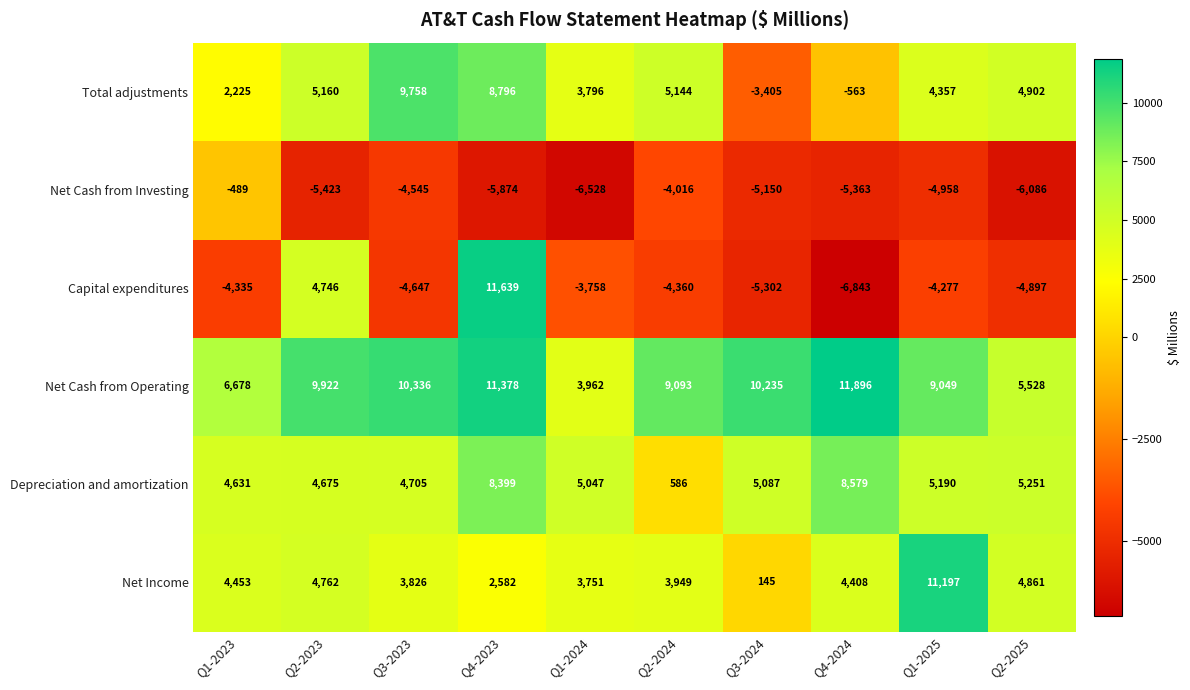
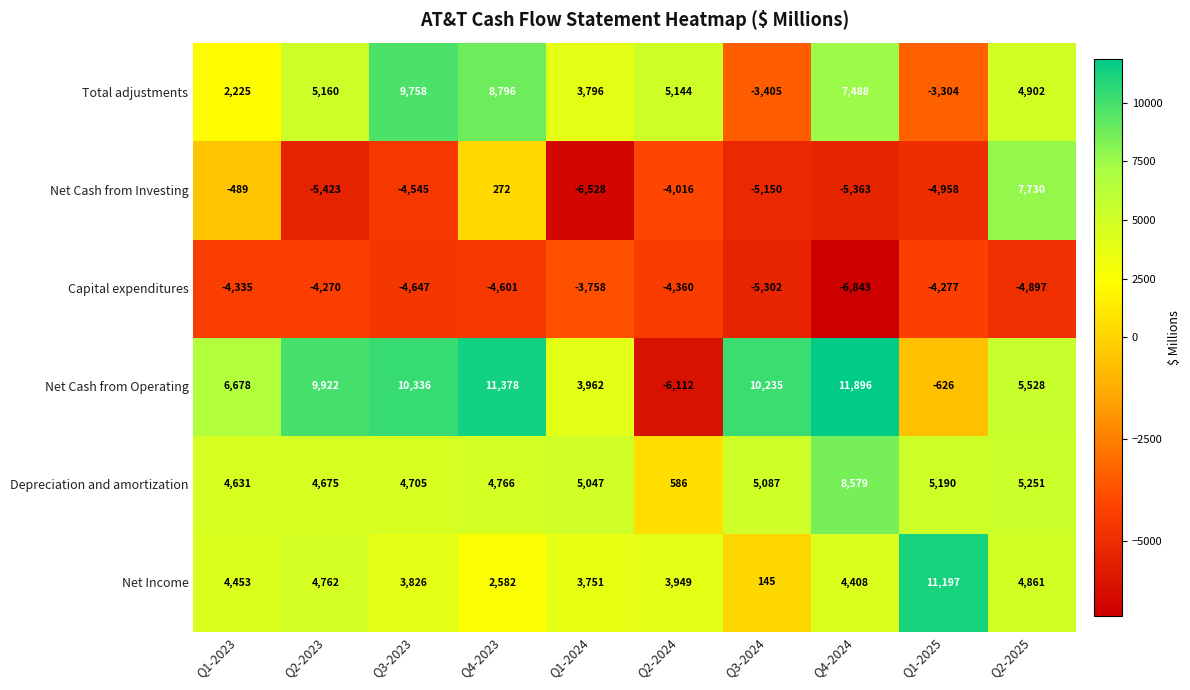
Total adjustments, Q4-2024: -563 -> 7,488
Total adjustments, Q1-2025: 4,357 -> -3,304
Net Cash from Investing, Q4-2023: -5,874 -> 272
Net Cash from Investing, Q2-2025: -6,086 -> 7,730
Capital expenditures, Q2-2023: 4,746 -> -4,270
Capital expenditures, Q4-2023: 11,639 -> -4,601
Net Cash from Operating, Q2-2024: 9,093 -> -6,112
Net Cash from Operating, Q1-2025: 9,049 -> -626
Depreciation and amortization, Q4-2023: 8,399 -> 4,766
